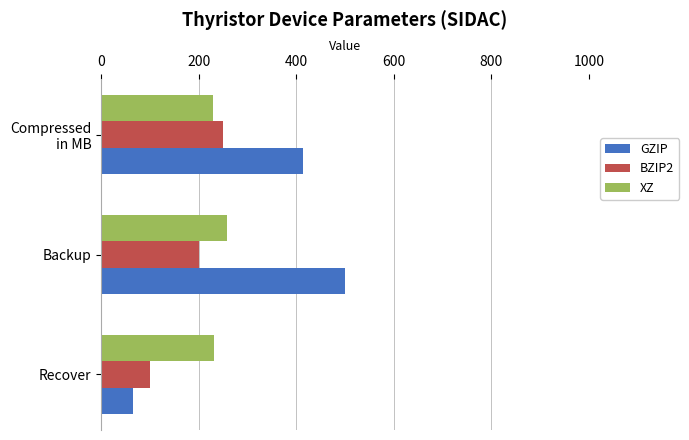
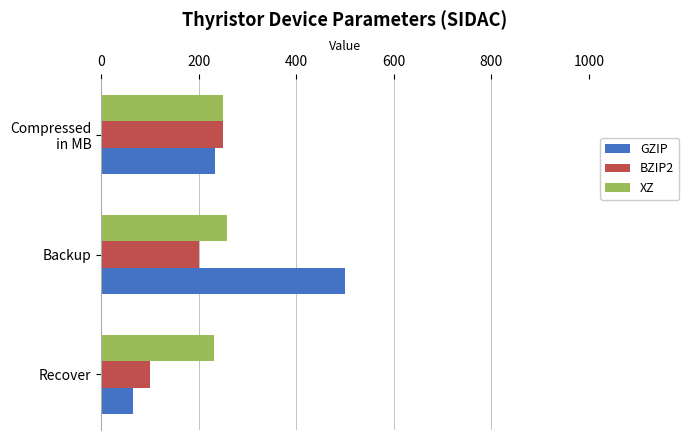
XZ, Compressed in MB: 230 -> 250
GZIP, Compressed in MB: 410 -> 230
